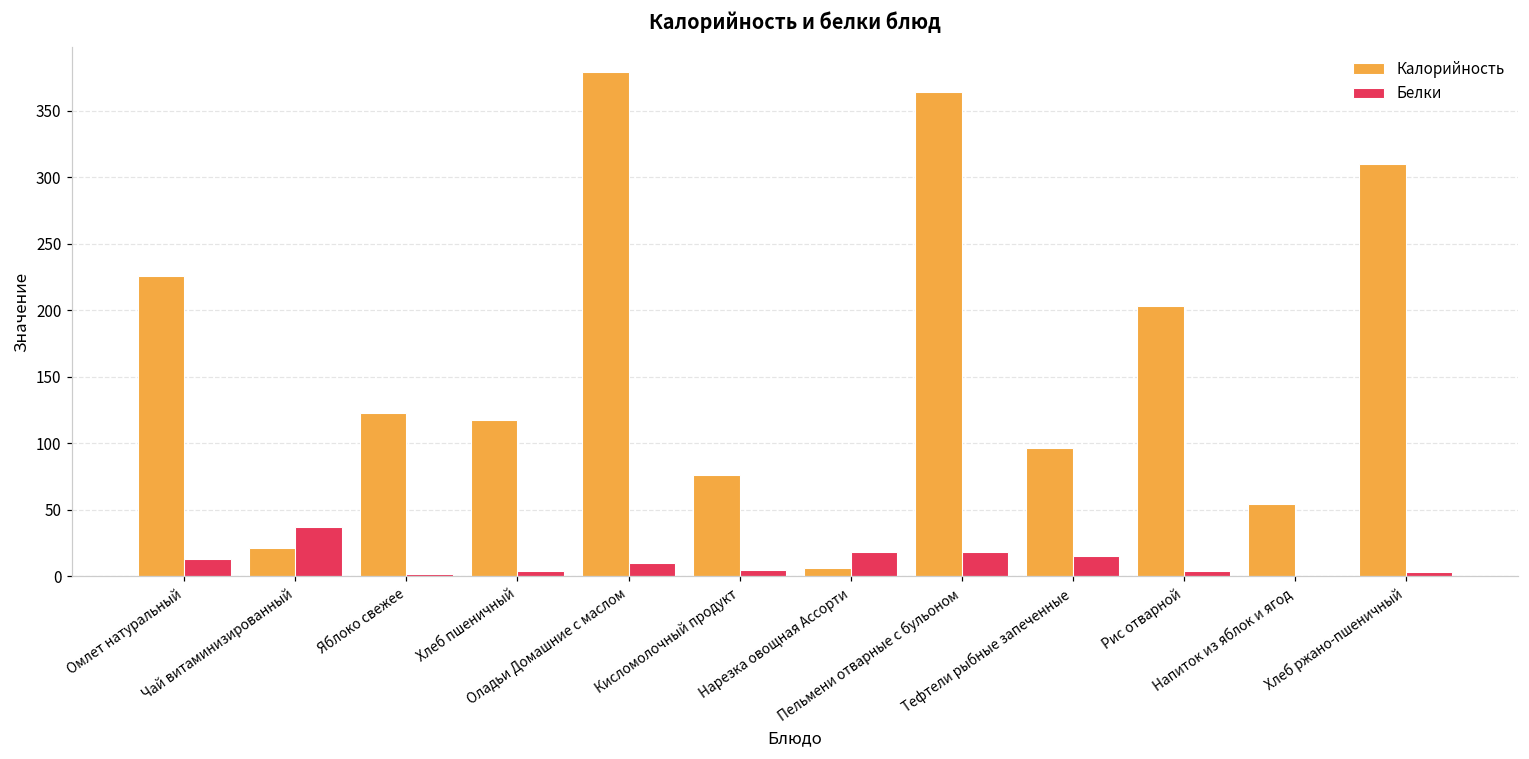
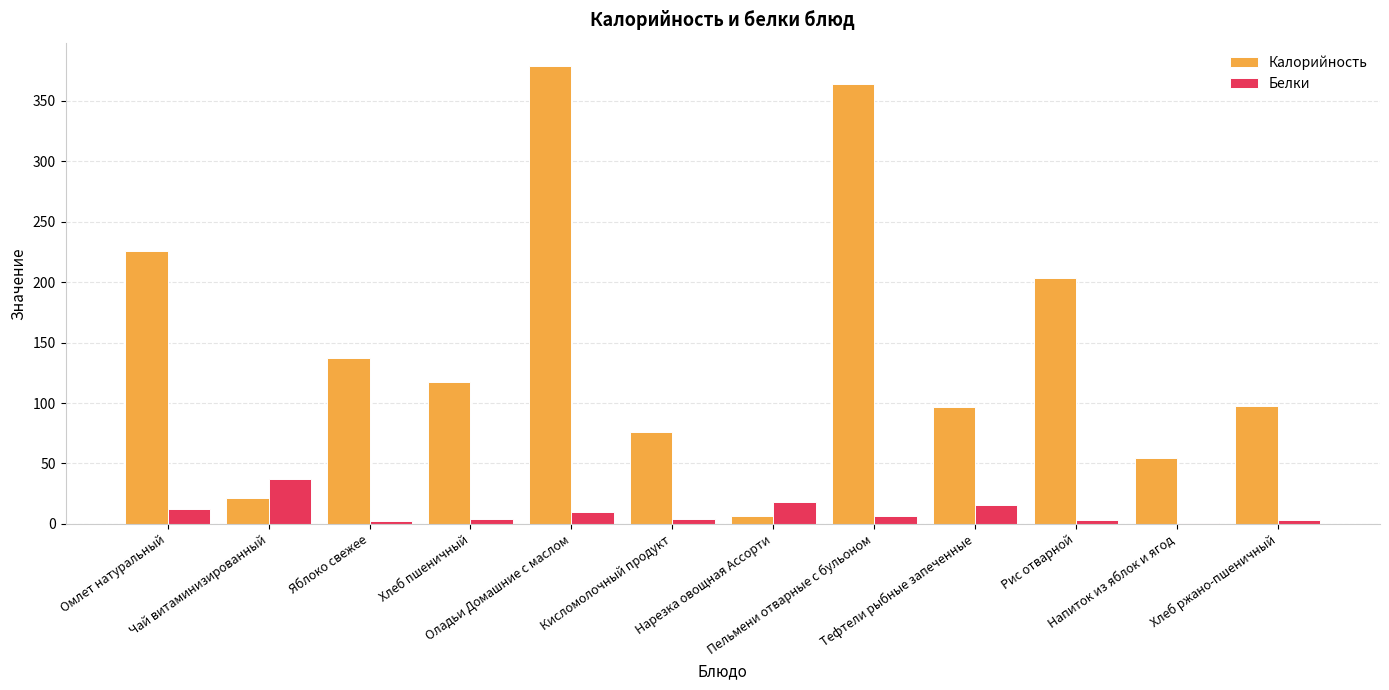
Калорийность, Яблоко свежее: 123 -> 137
Белки, Пельмени отварные с бульоном: 18 -> 6
Калорийность, Хлеб ржано-пшеничный: 310 -> 98
